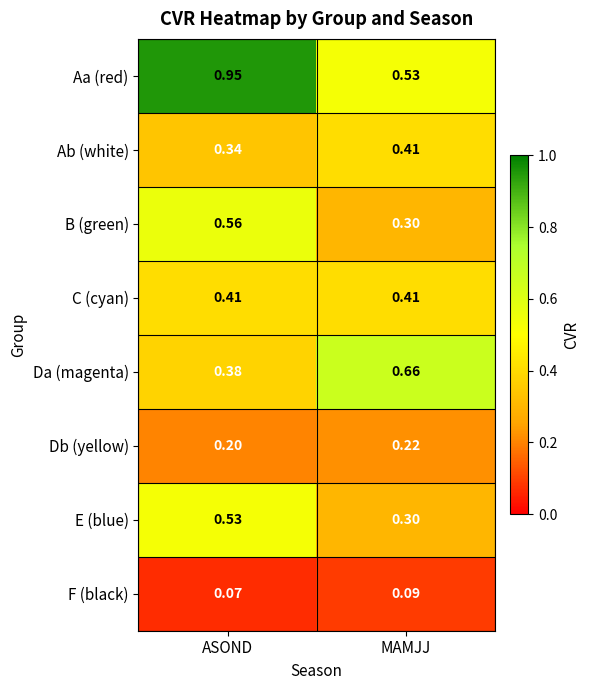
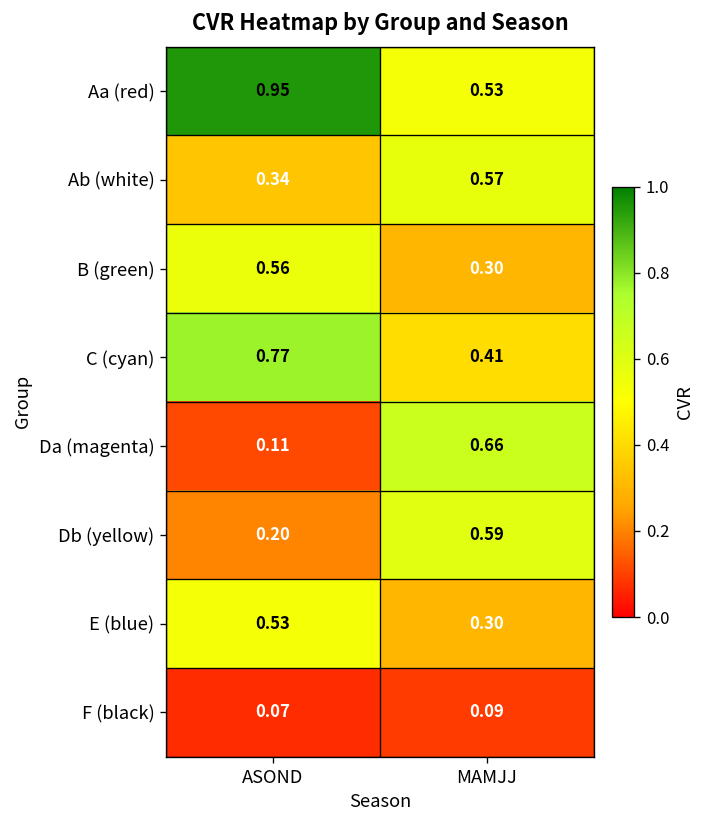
Ab (white), MAMJJ: 0.41 -> 0.57
C (cyan), ASOND: 0.41 -> 0.77
Da (magenta), ASOND: 0.38 -> 0.11
Db (yellow), MAMJJ: 0.22 -> 0.59
